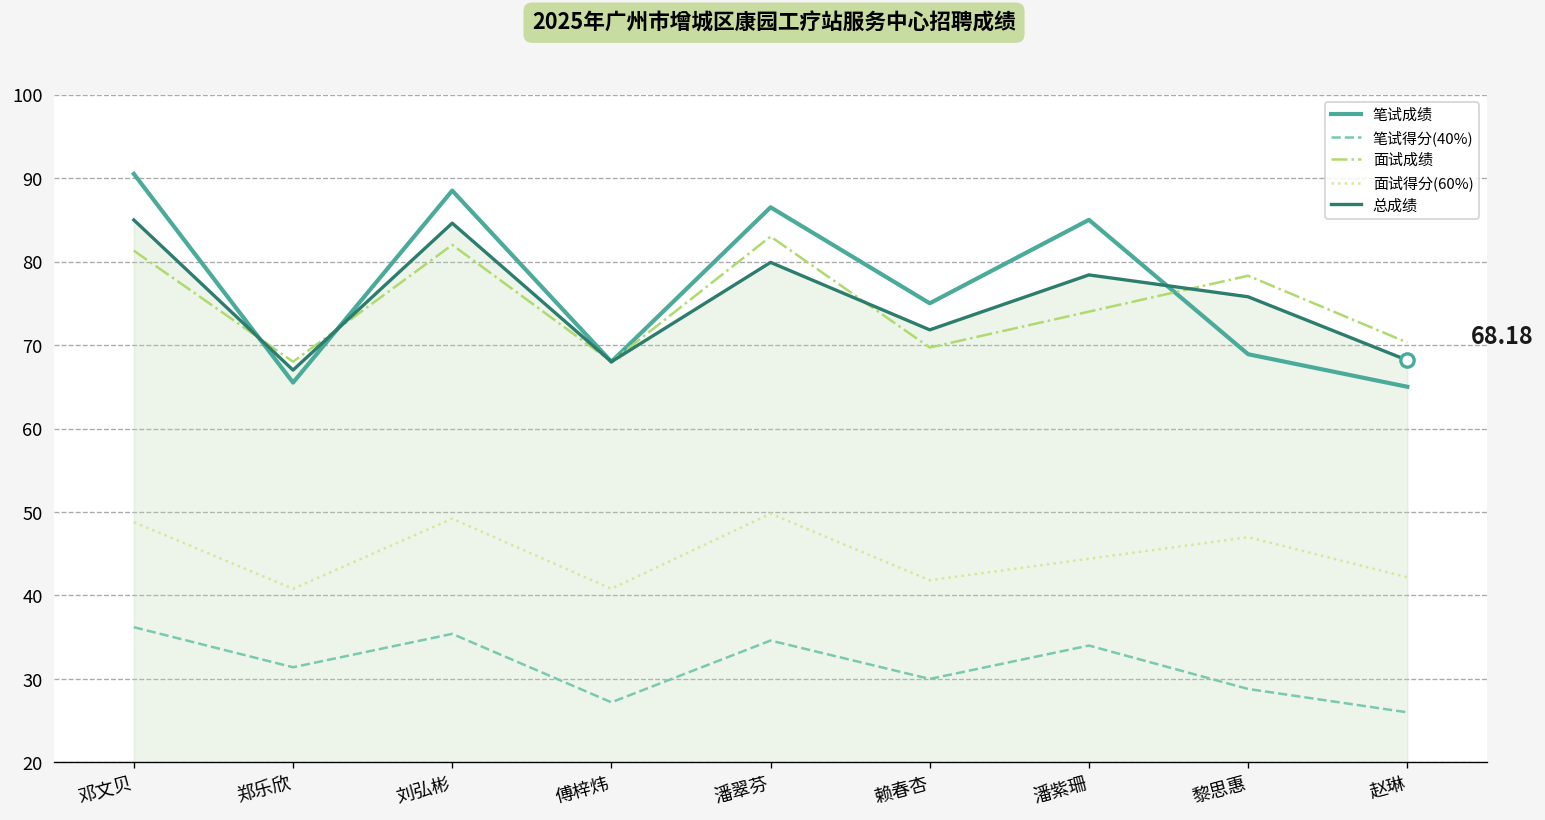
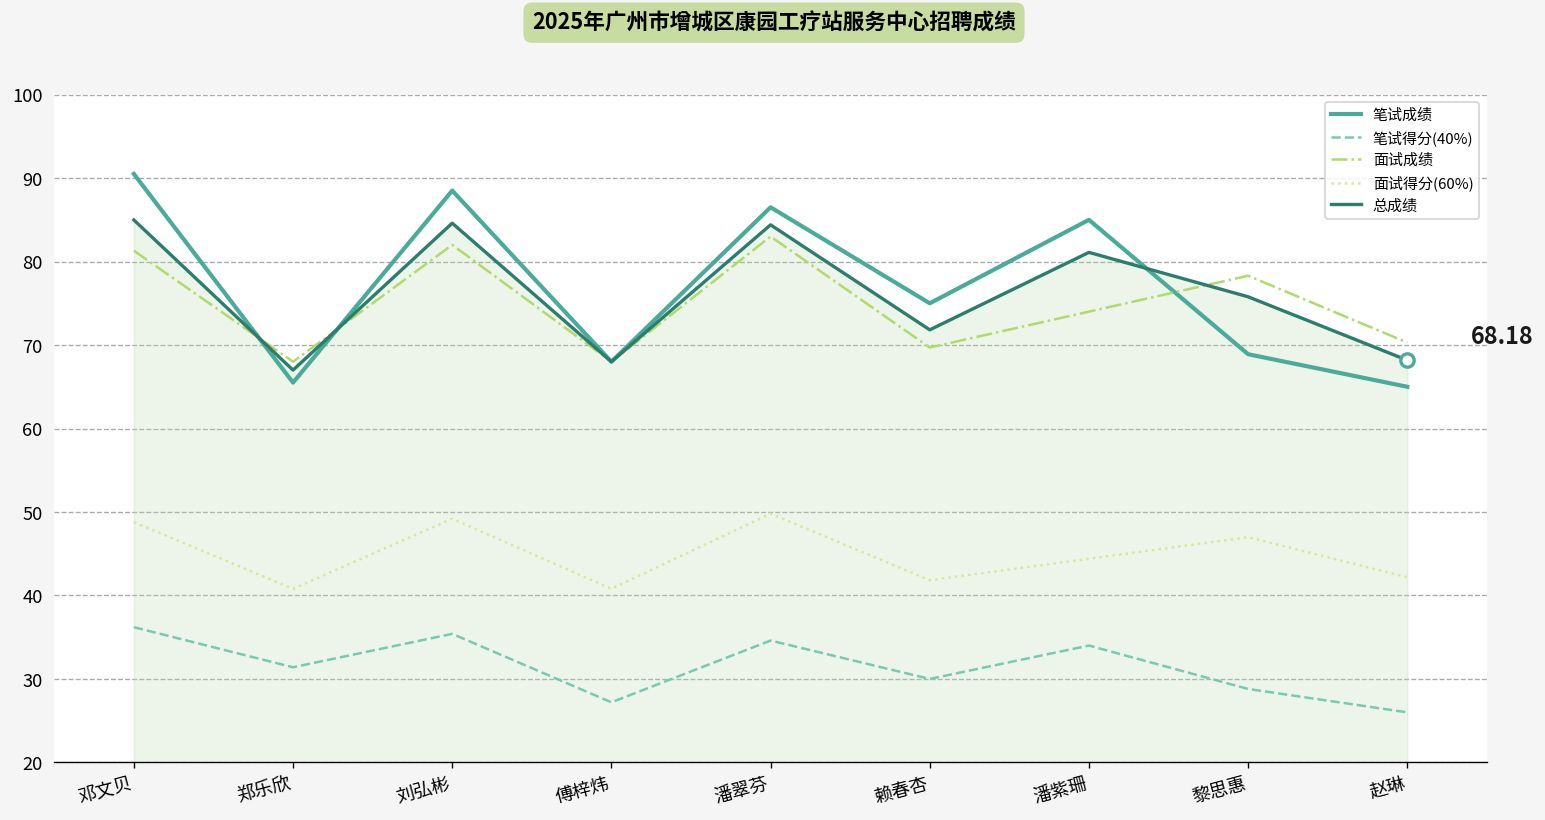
总成绩, 潘翠芬: 80 -> 84
总成绩, 潘紫珊: 78 -> 81
